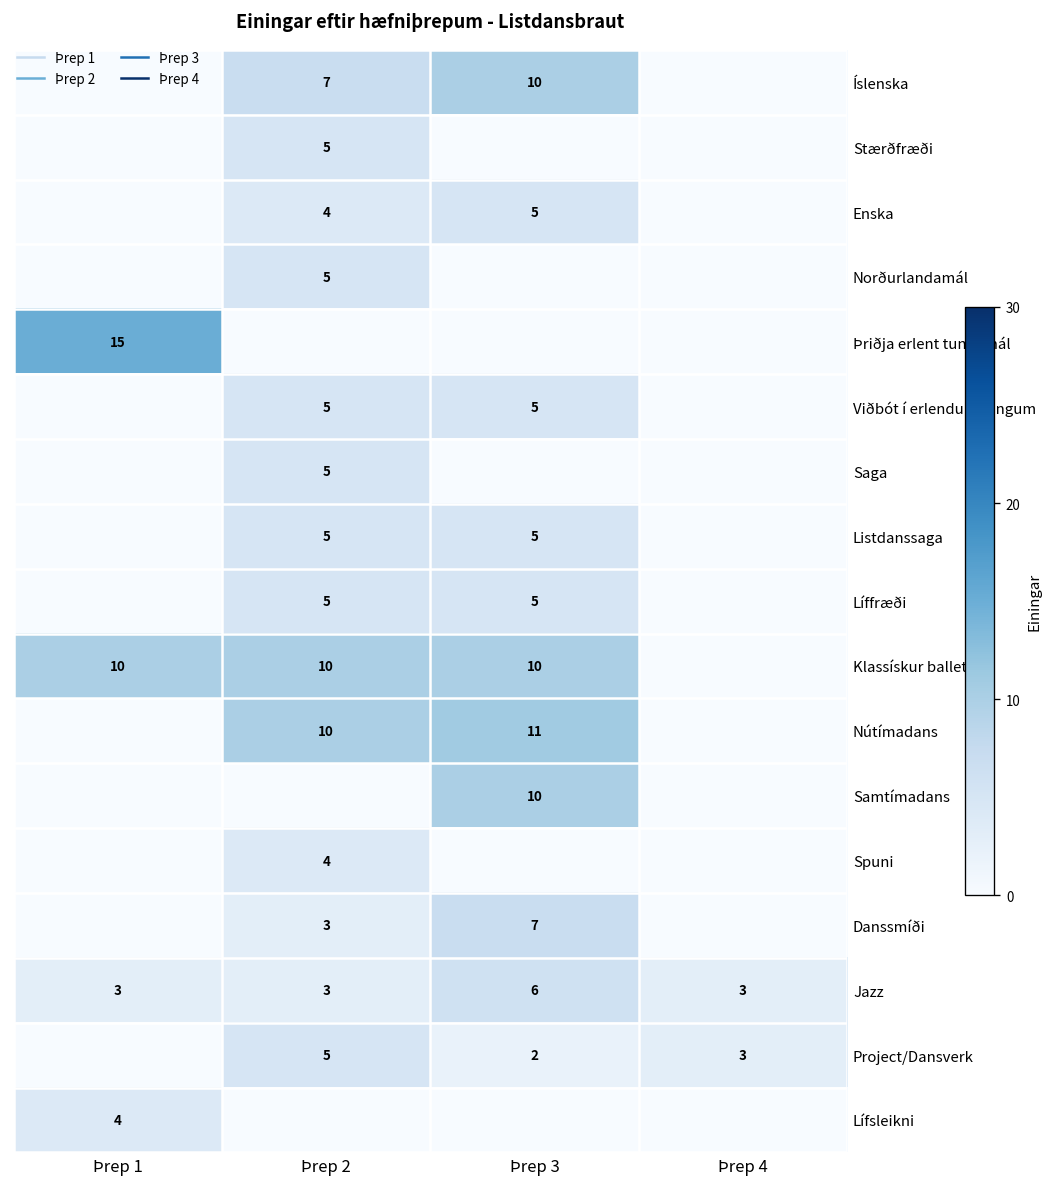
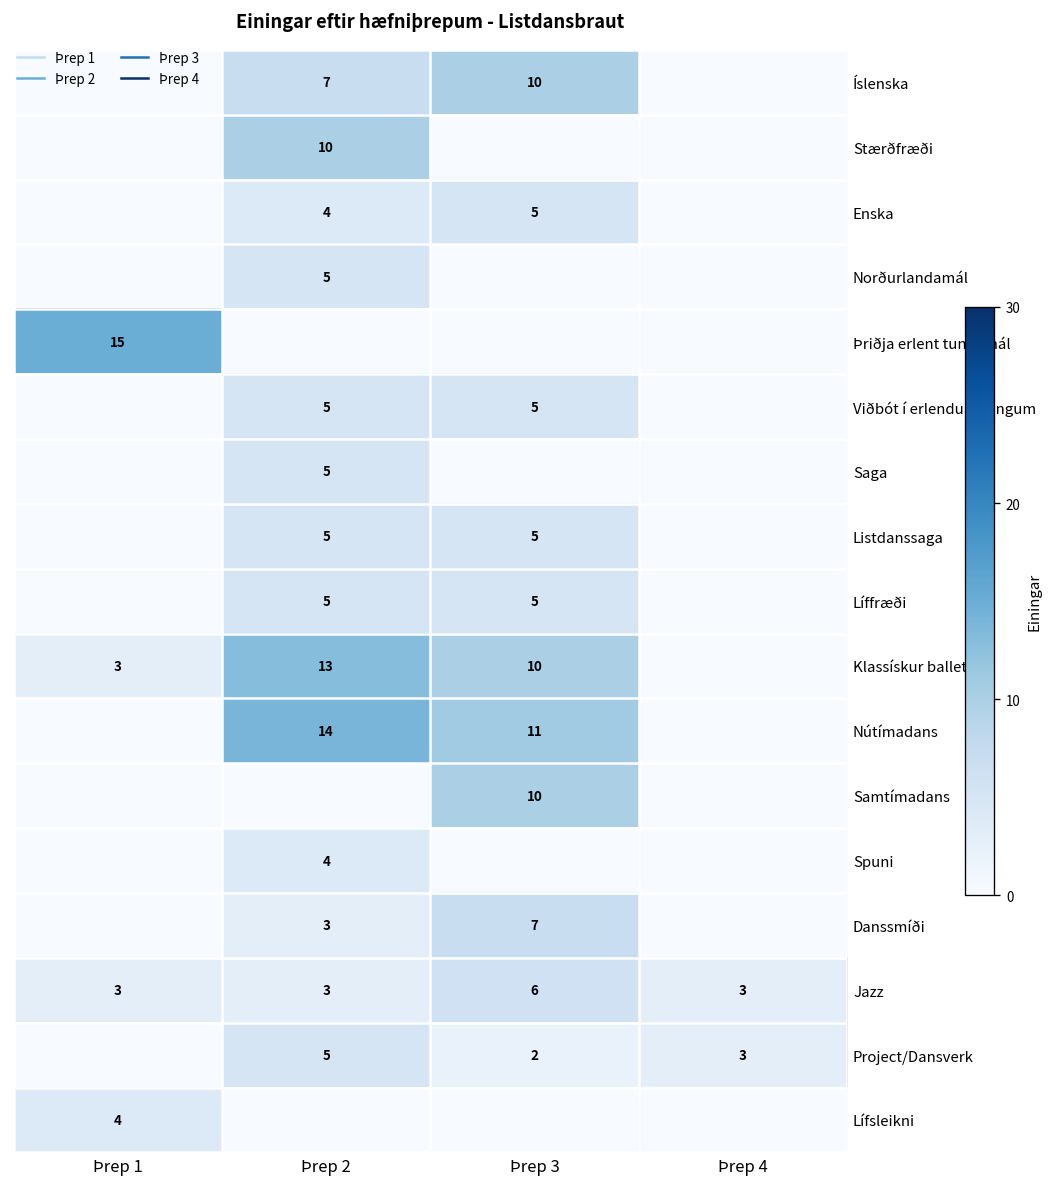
Stærðfræði, Þrep 2: 5 -> 10
Klassískur ballett, Þrep 1: 10 -> 3
Klassískur ballett, Þrep 2: 10 -> 13
Nútímadans, Þrep 2: 10 -> 14
